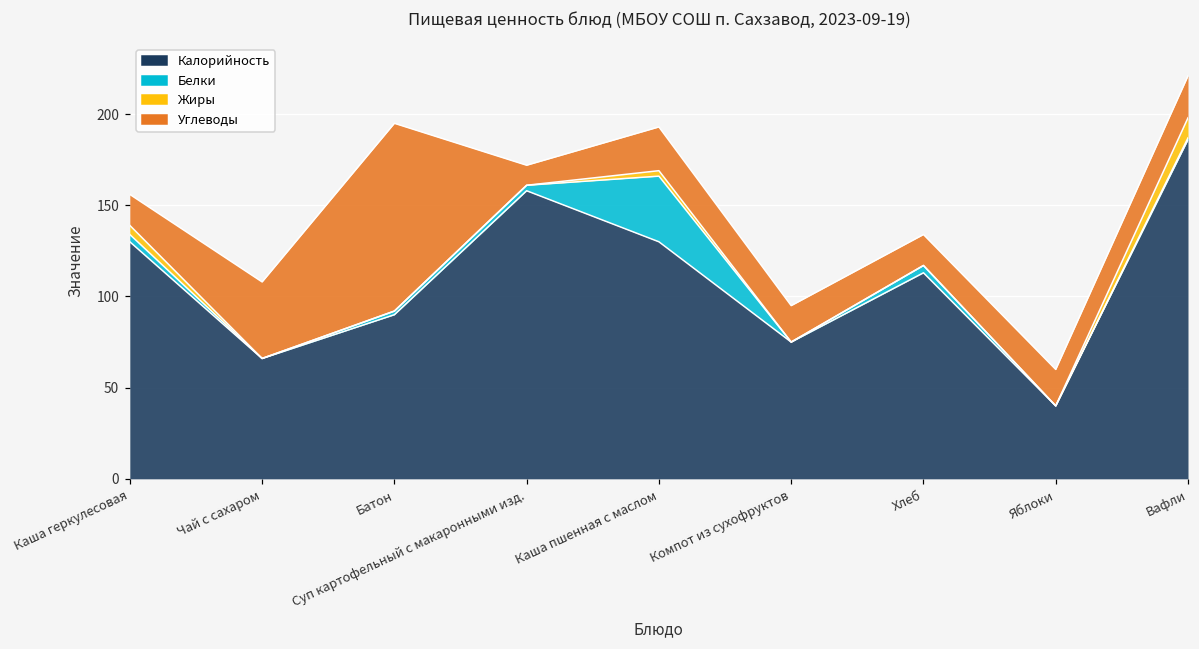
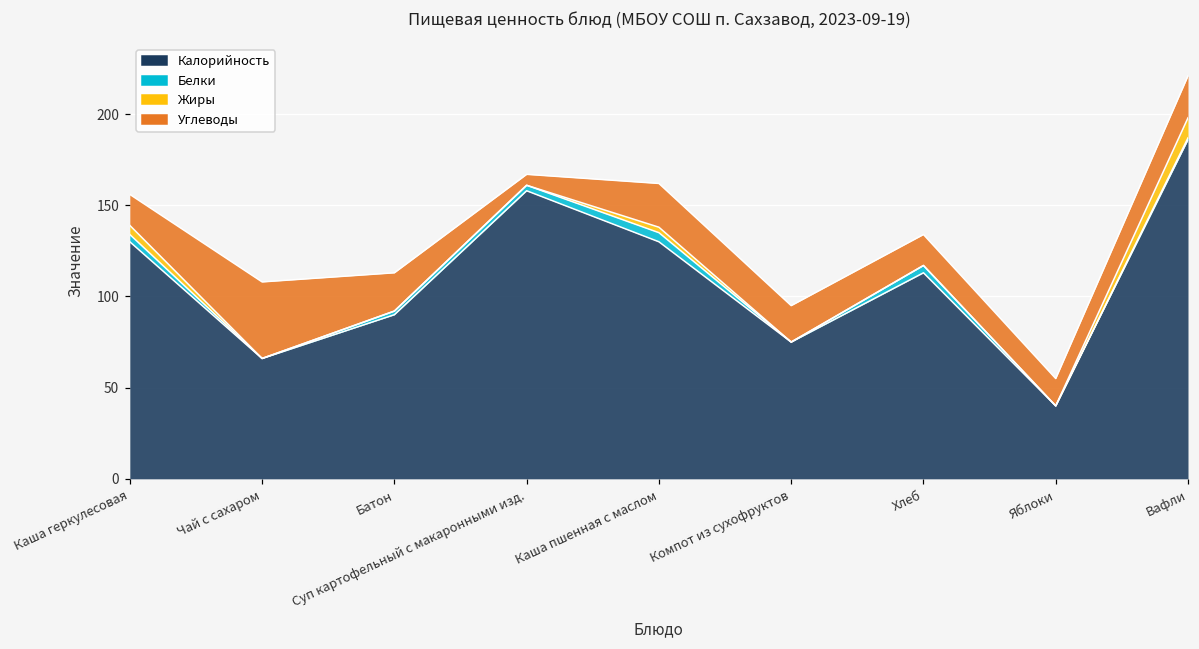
Углеводы, Батон: 103 -> 21
Углеводы, Суп картофельный с макаронными изд.: 11 -> 6
Белки, Каша пшенная с маслом: 36 -> 5
Углеводы, Яблоки: 20 -> 15
